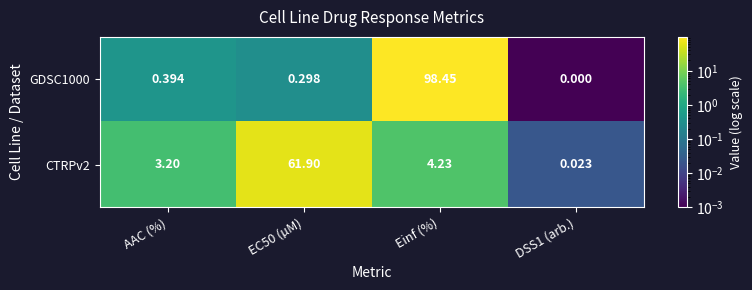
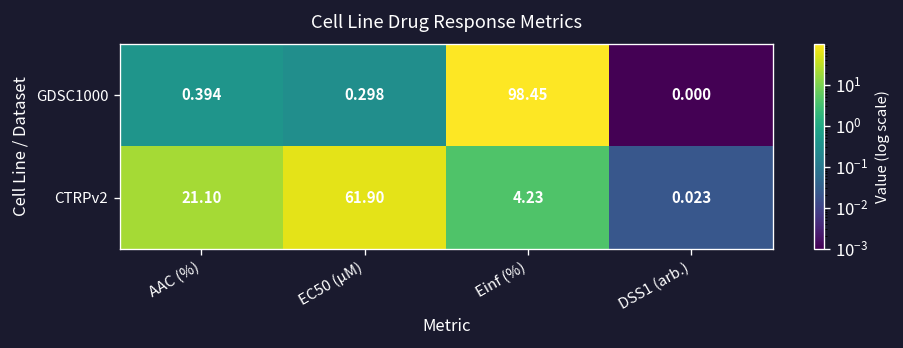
CTRPv2, AAC (%): 3.20 -> 21.10
